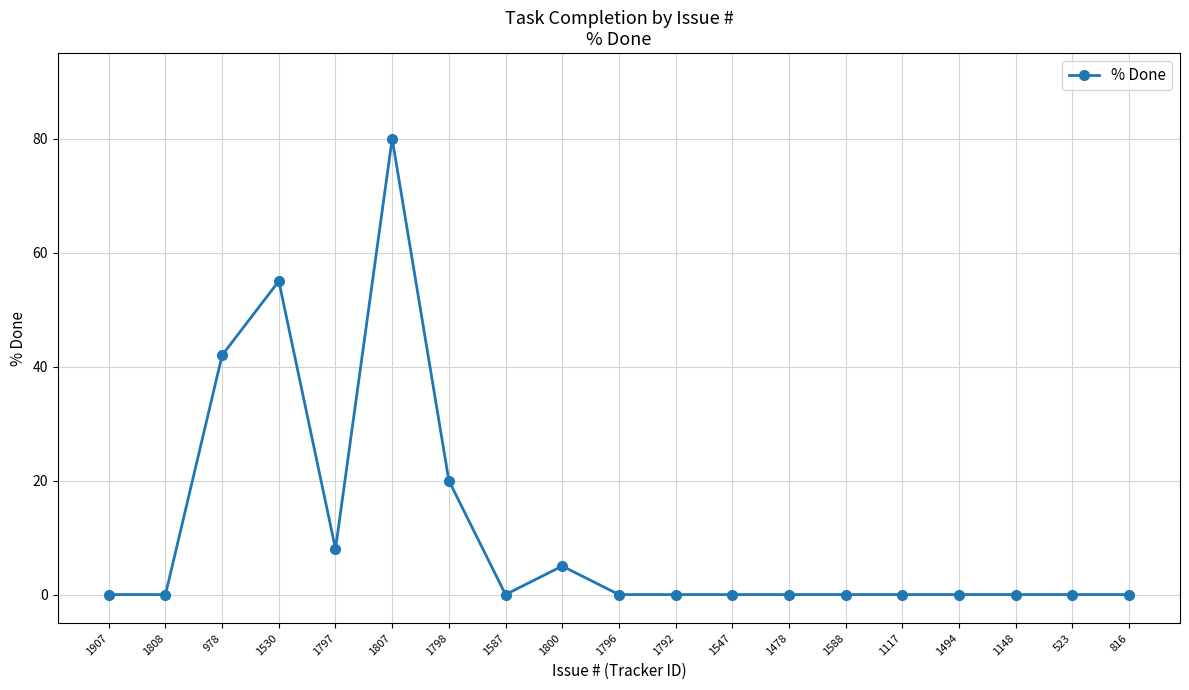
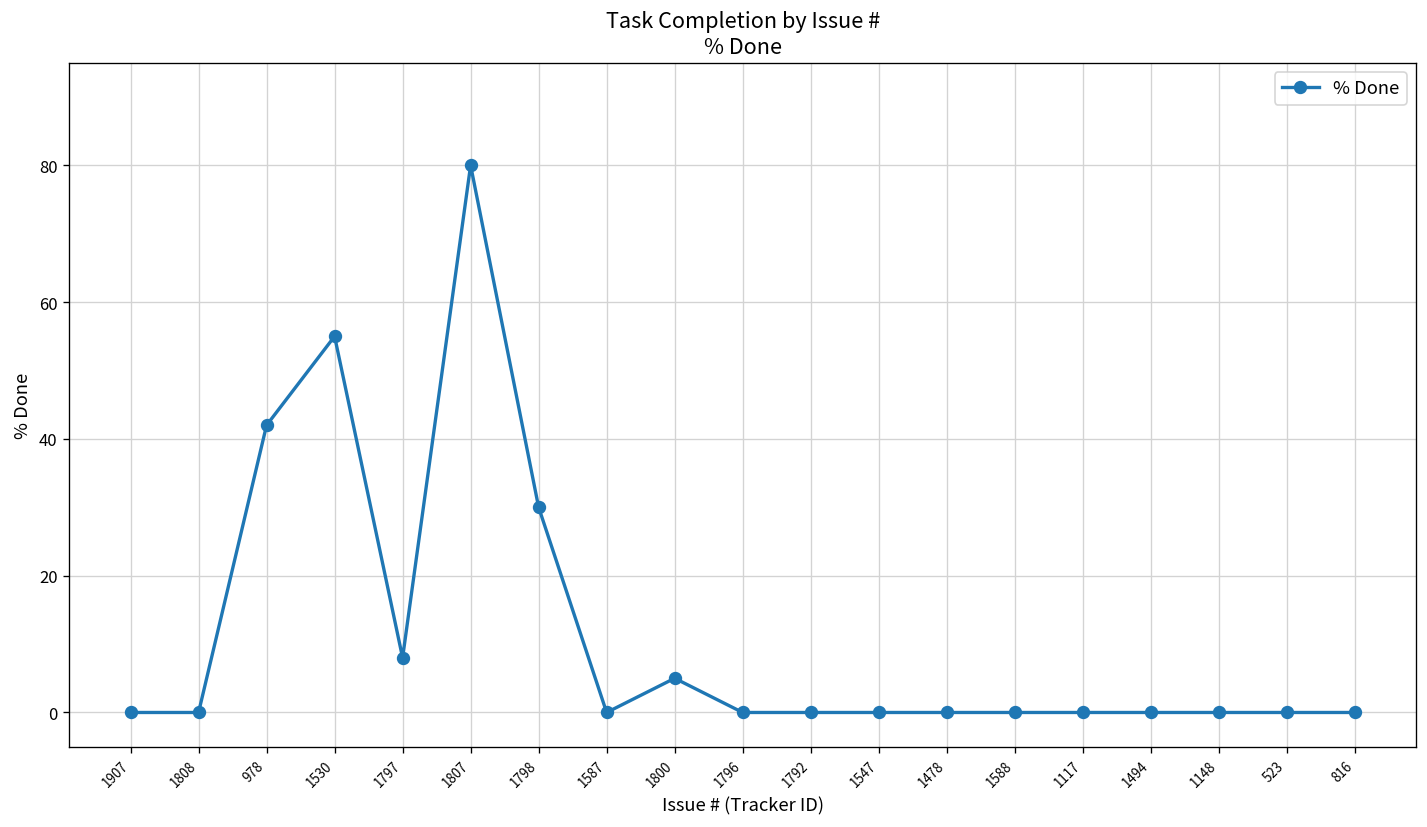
1798: 20 -> 30
